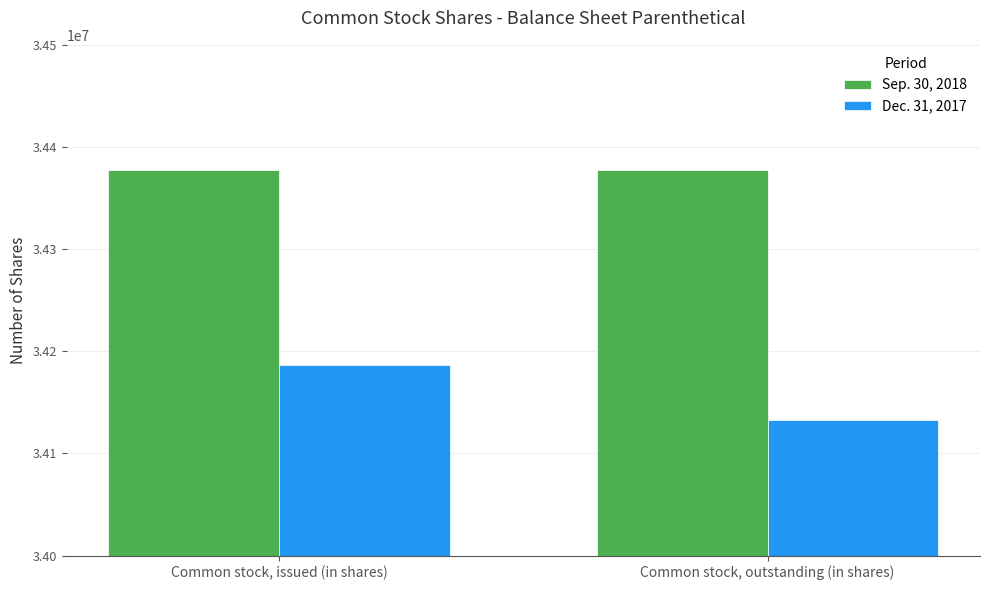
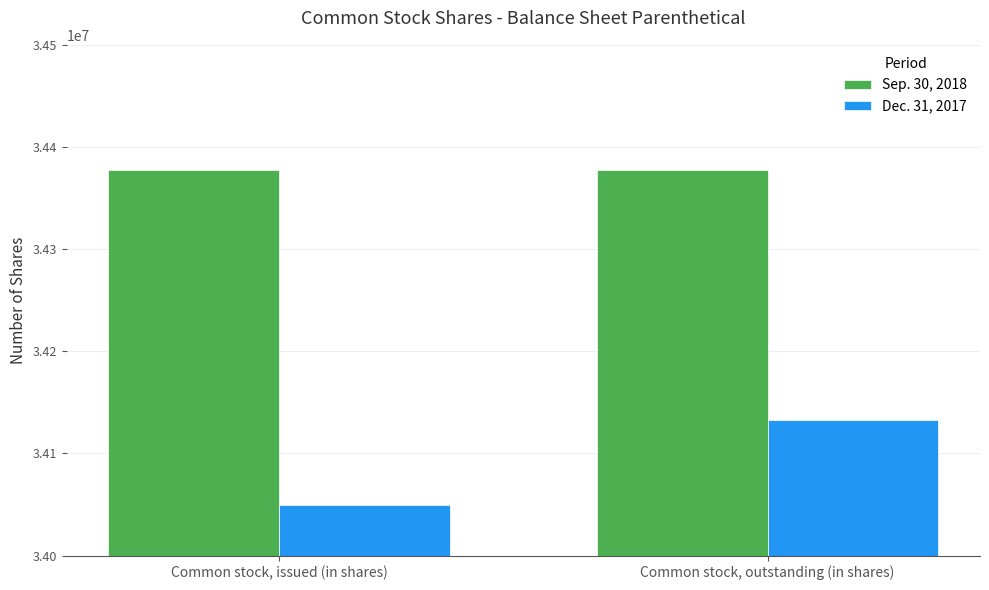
Dec. 31, 2017, Common stock, issued (in shares): 34186000 -> 34050000
